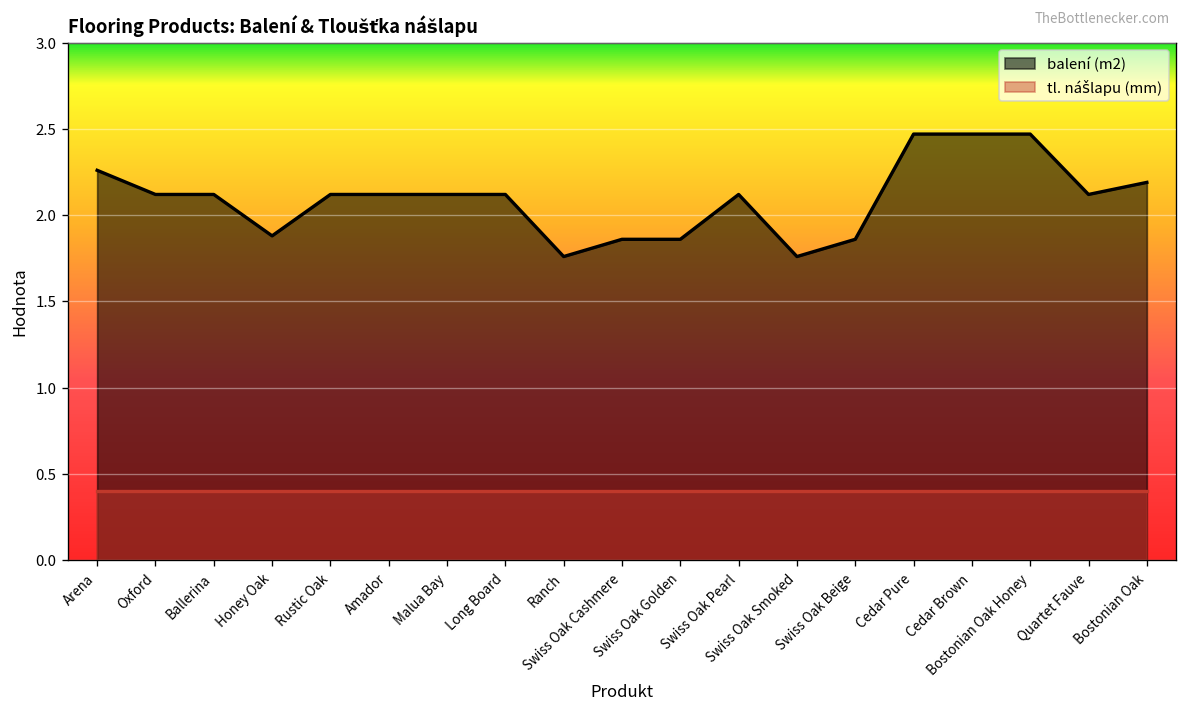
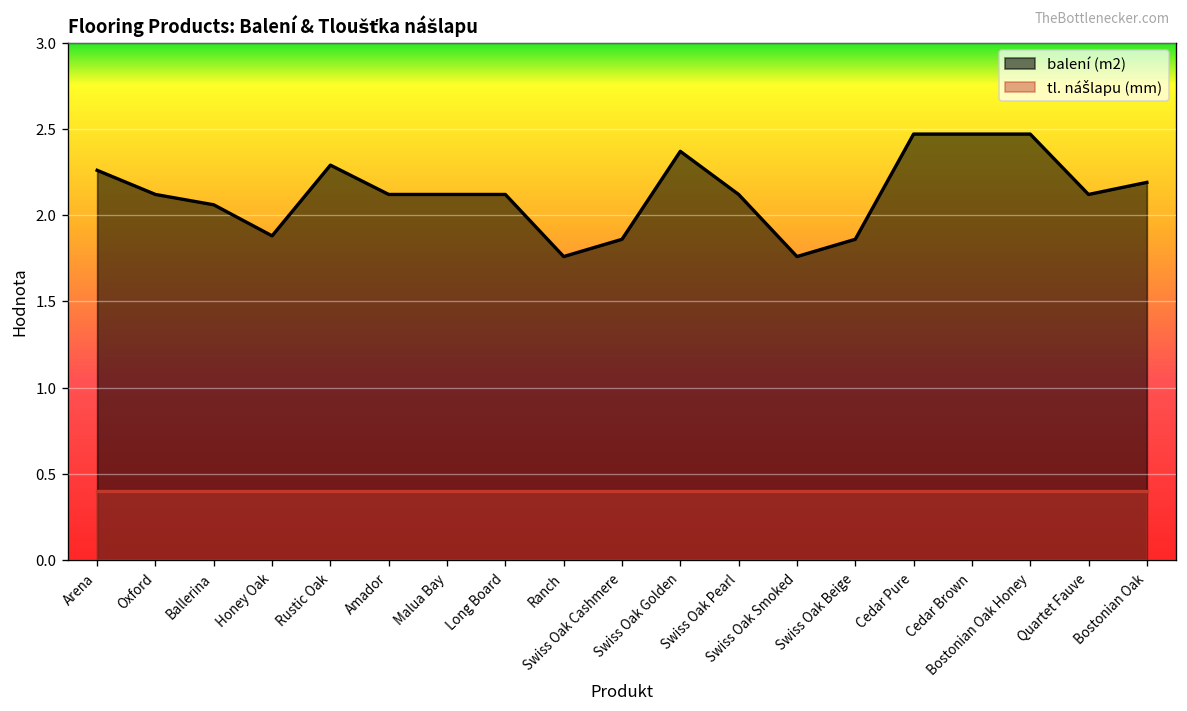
balení (m2), Ballerina: 2.12 -> 2.06
balení (m2), Rustic Oak: 2.12 -> 2.29
balení (m2), Swiss Oak Golden: 1.86 -> 2.37
